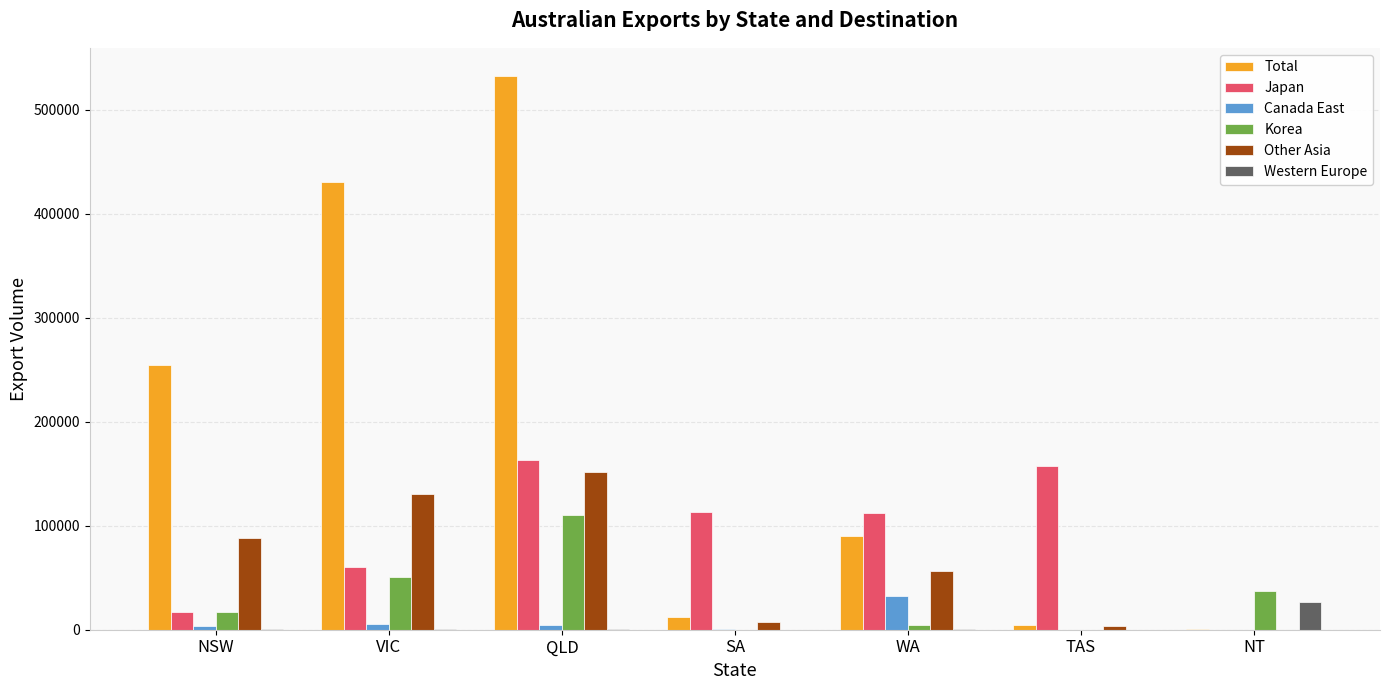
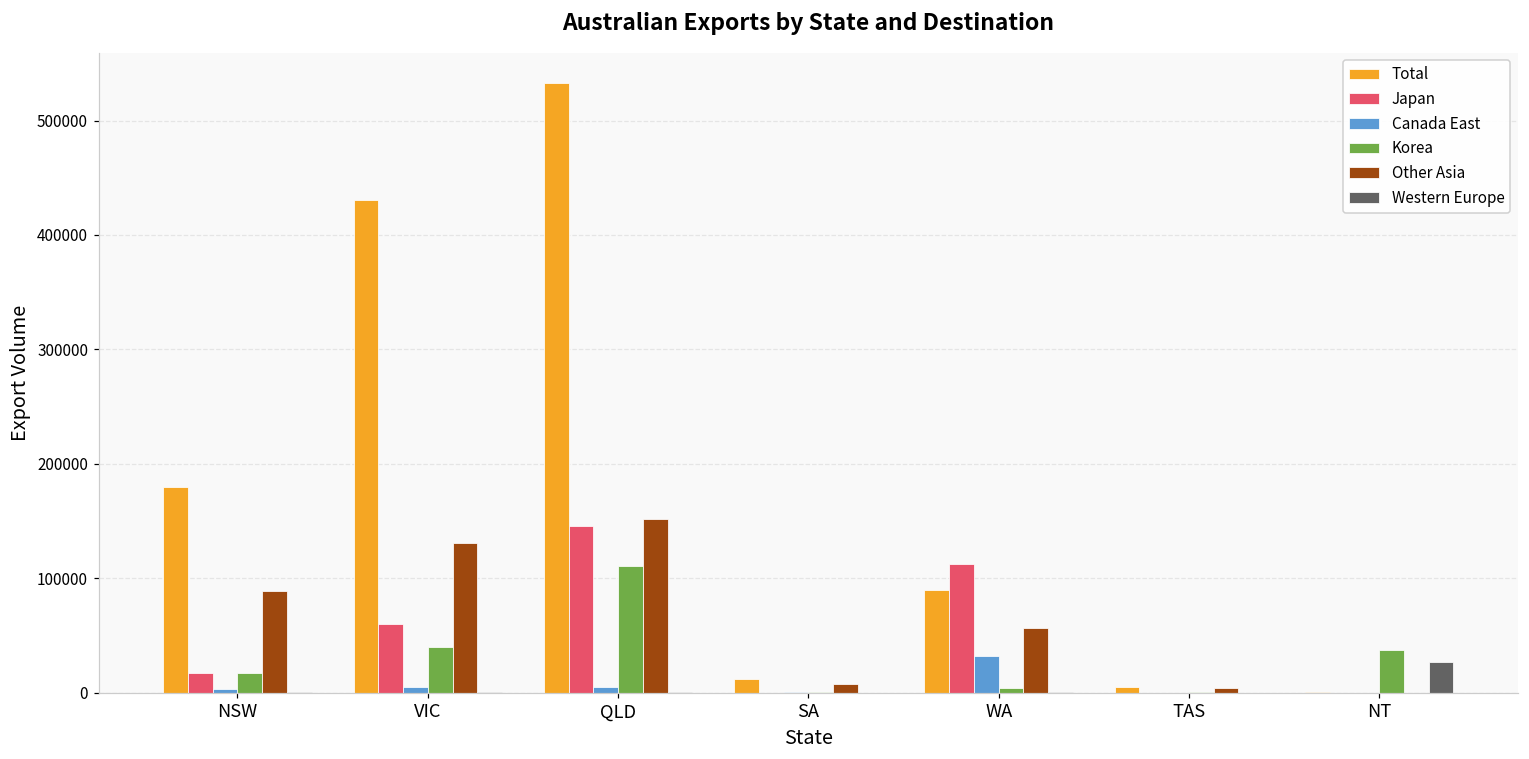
Total, NSW: 255000 -> 180000
Korea, VIC: 50000 -> 40000
Japan, QLD: 163000 -> 146000
Japan, SA: 113000 -> 0
Japan, TAS: 157000 -> 0
